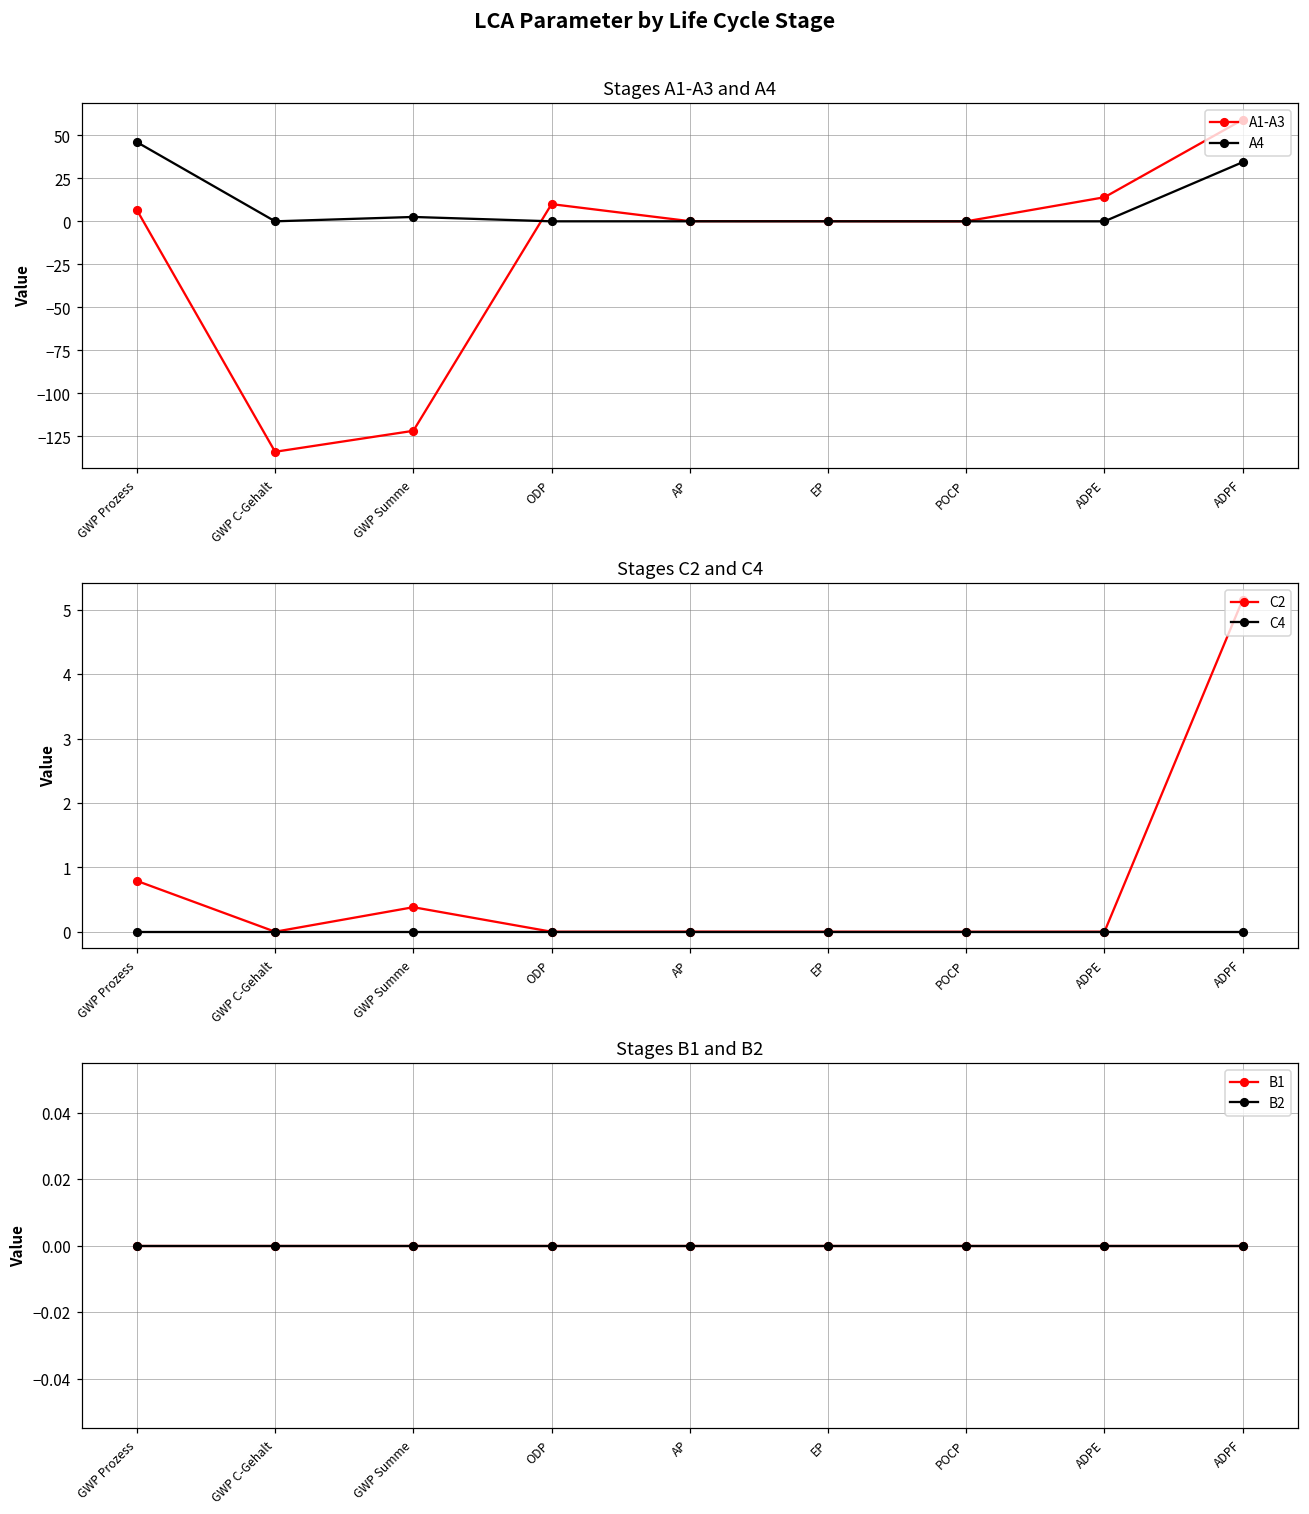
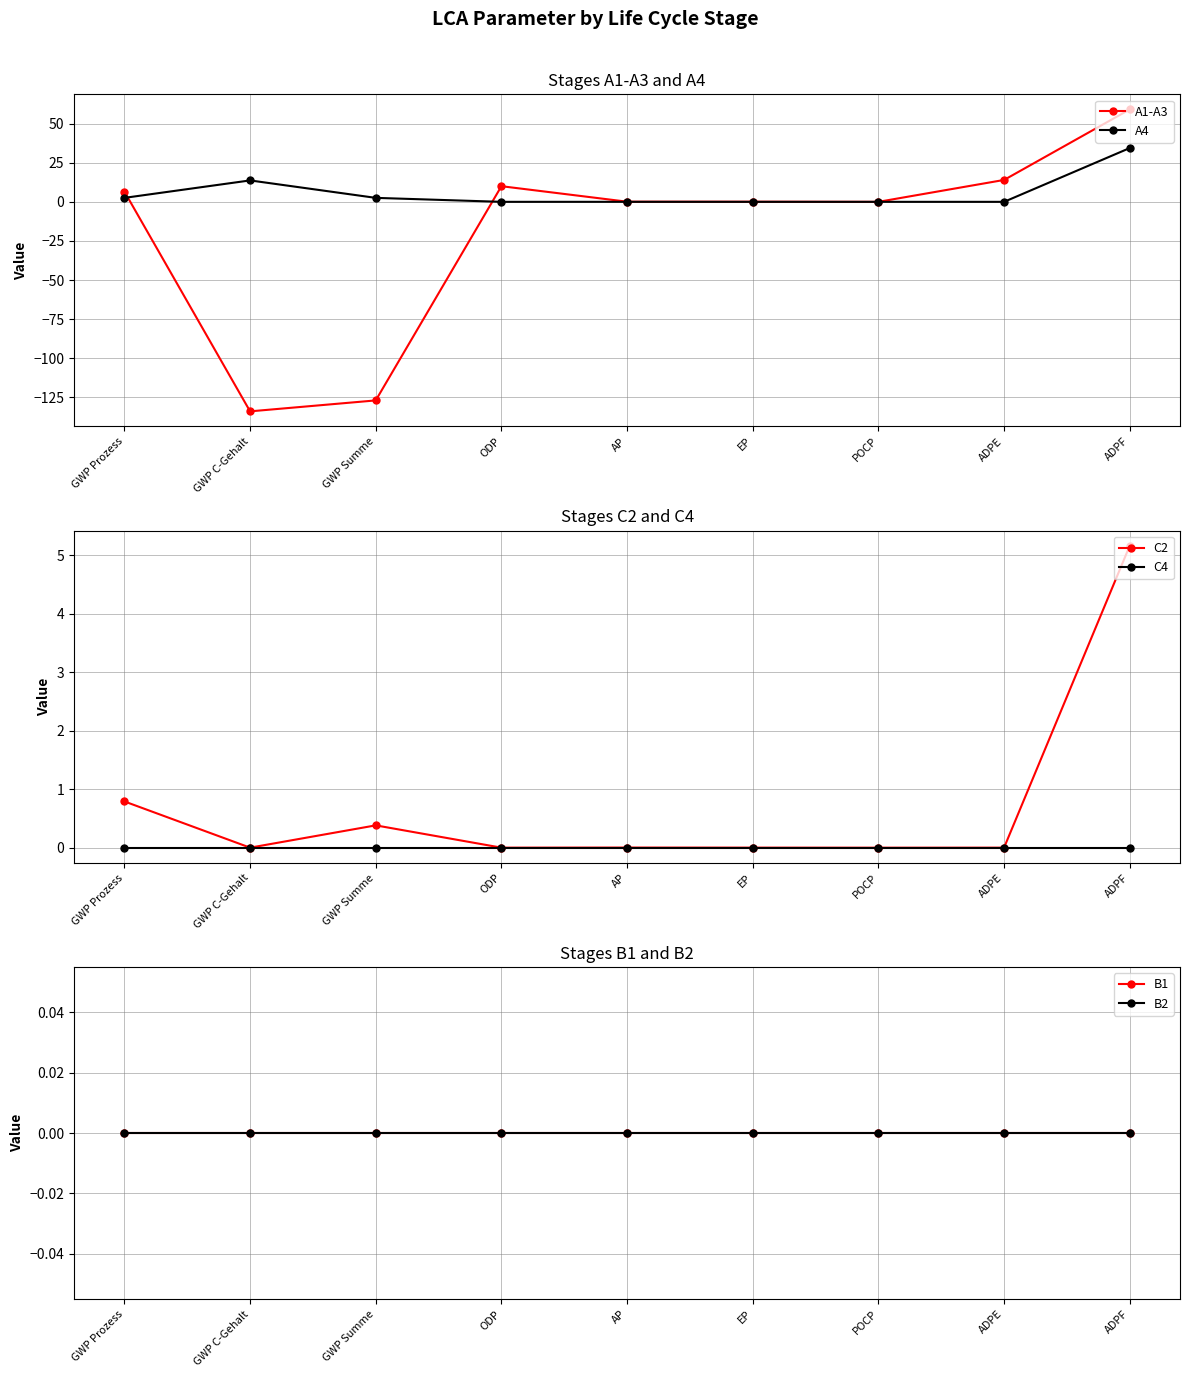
Stages A1-A3 and A4, A4, GWP Prozess: 46 -> 3
Stages A1-A3 and A4, A4, GWP C-Gehalt: 0 -> 14
Stages A1-A3 and A4, A1-A3, GWP Summe: -122 -> -127
